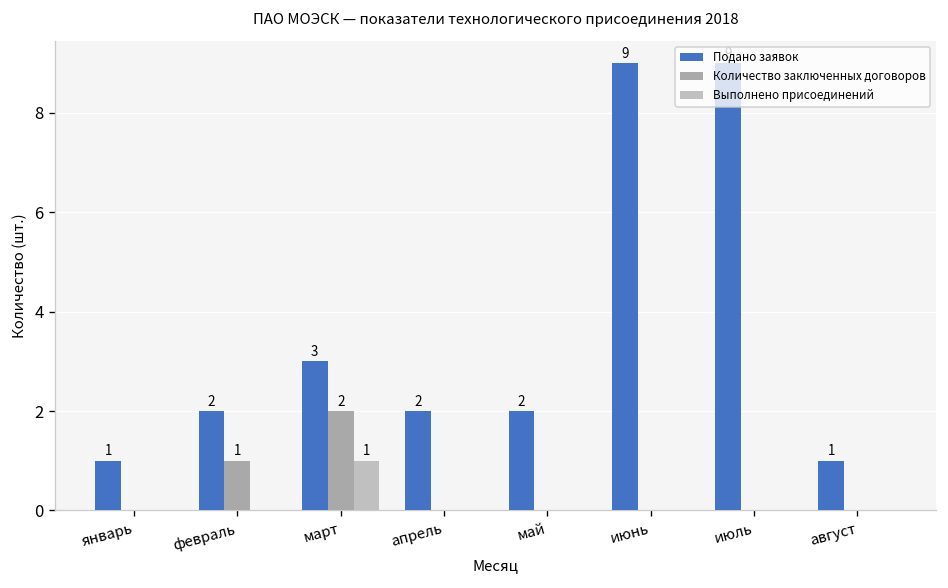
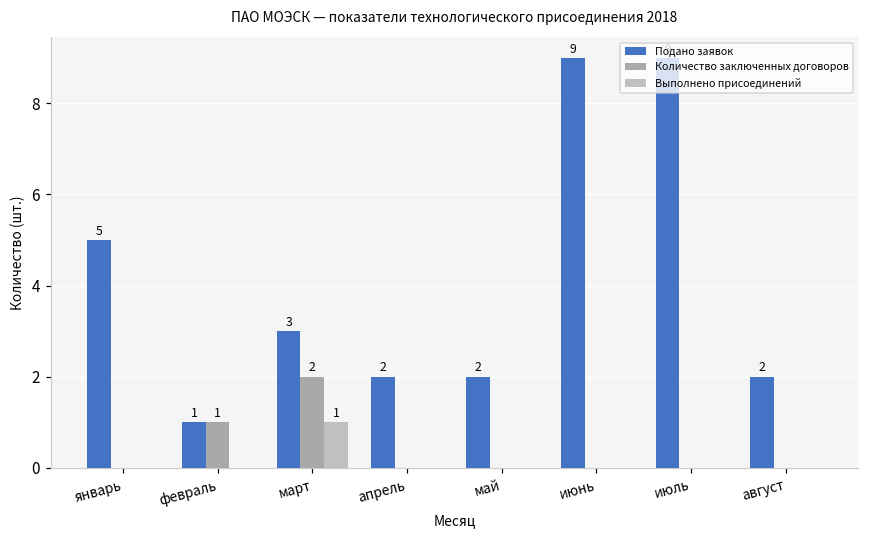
Подано заявок, январь: 1 -> 5
Подано заявок, февраль: 2 -> 1
Подано заявок, август: 1 -> 2
